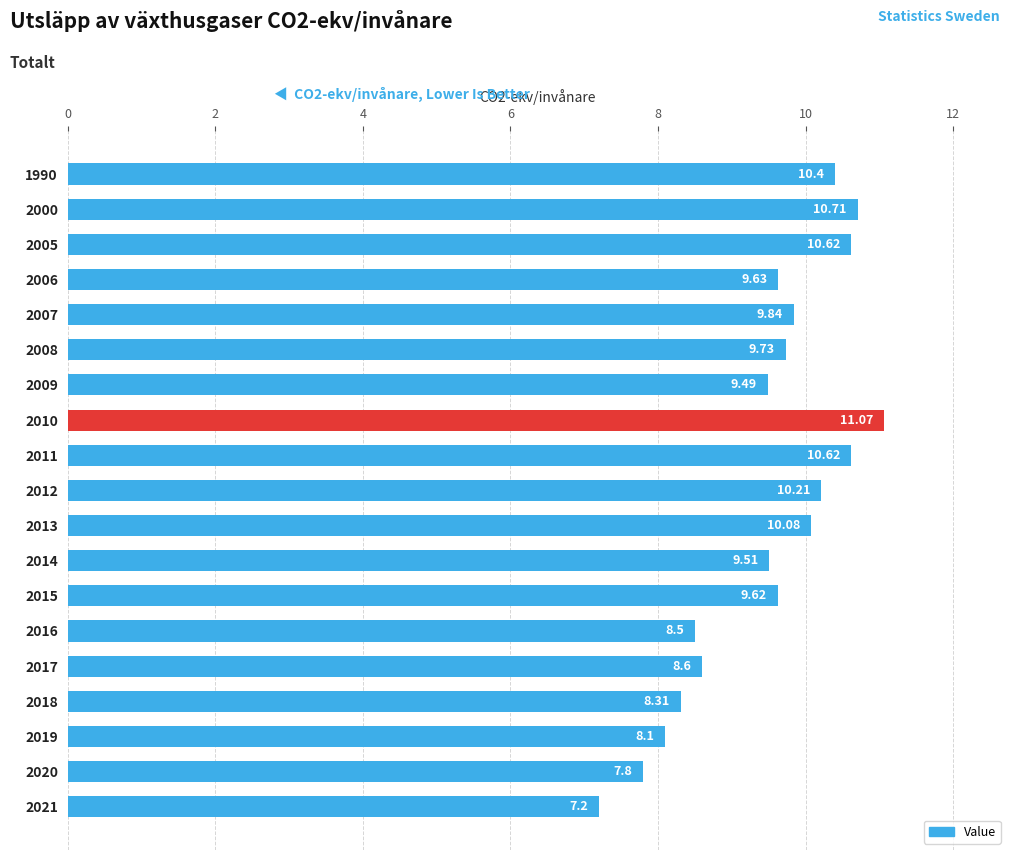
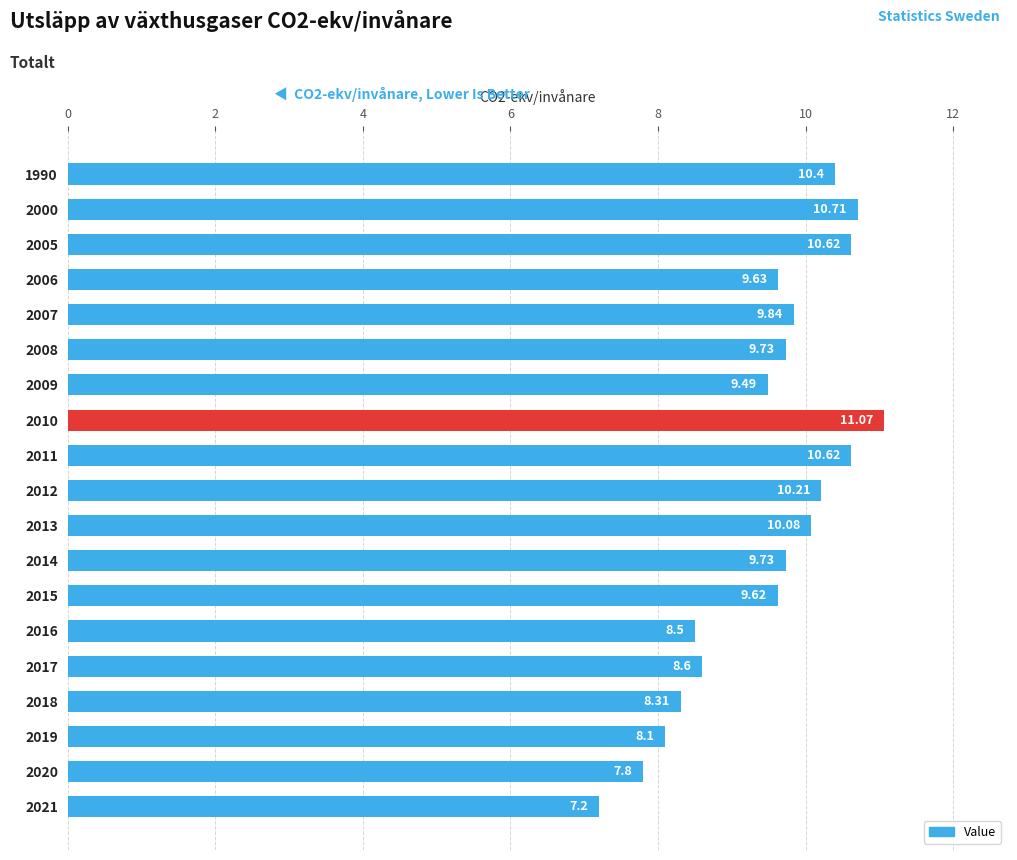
2014: 9.51 -> 9.73
